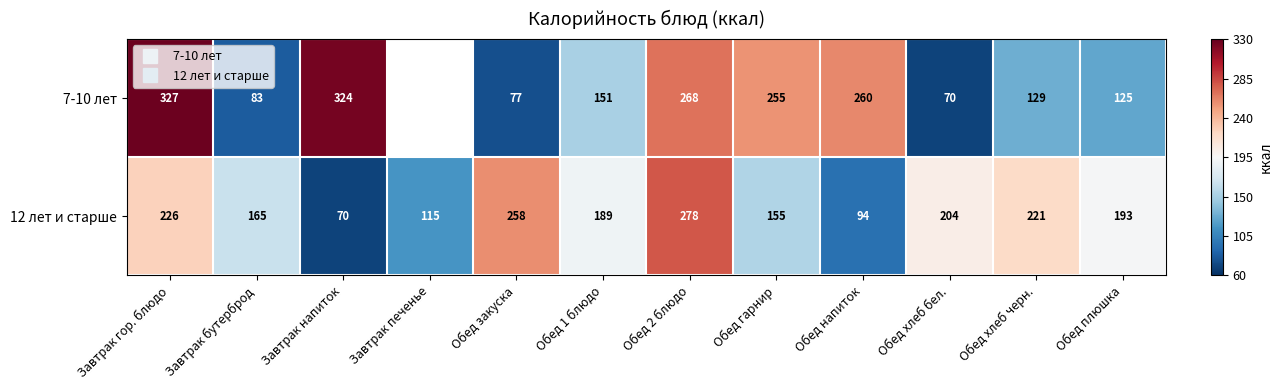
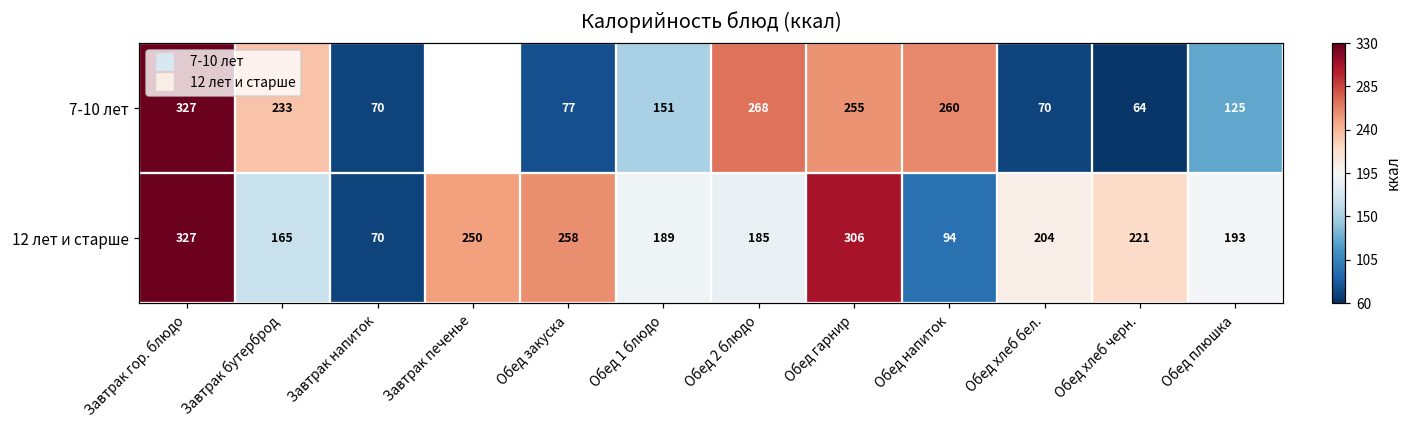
7-10 лет, Завтрак бутерброд: 83 -> 233
7-10 лет, Завтрак напиток: 324 -> 70
7-10 лет, Обед хлеб черн.: 129 -> 64
12 лет и старше, Завтрак гор. блюдо: 226 -> 327
12 лет и старше, Завтрак печенье: 115 -> 250
12 лет и старше, Обед 2 блюдо: 278 -> 185
12 лет и старше, Обед гарнир: 155 -> 306
